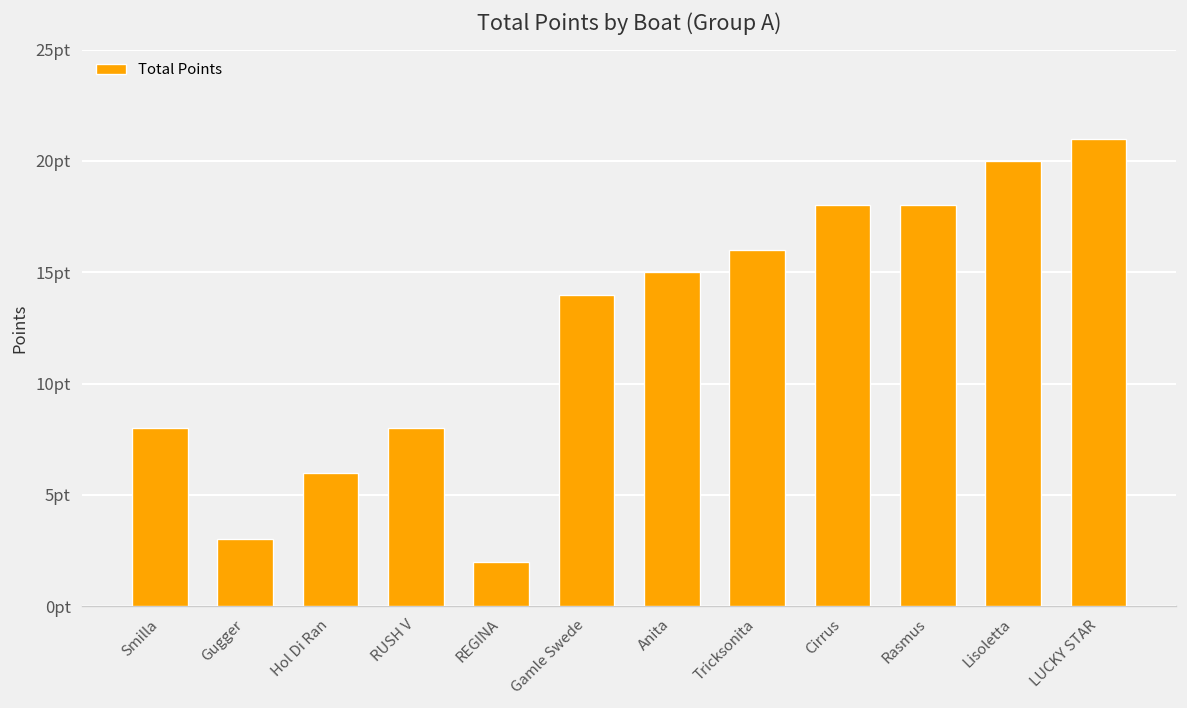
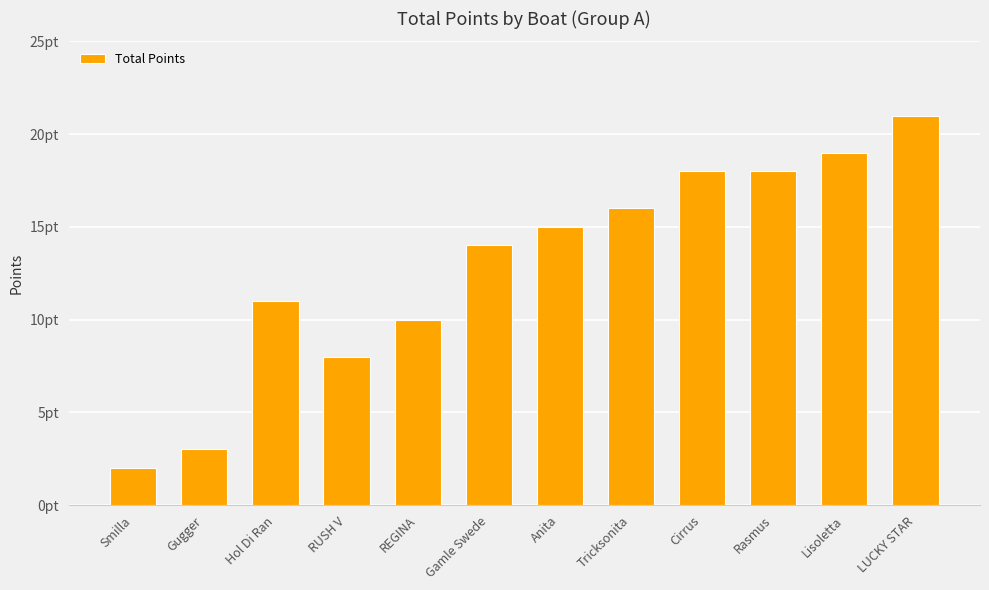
Smilla: 8pt -> 2pt
Hol Di Ran: 6pt -> 11pt
REGINA: 2pt -> 10pt
Lisoletta: 20pt -> 19pt
